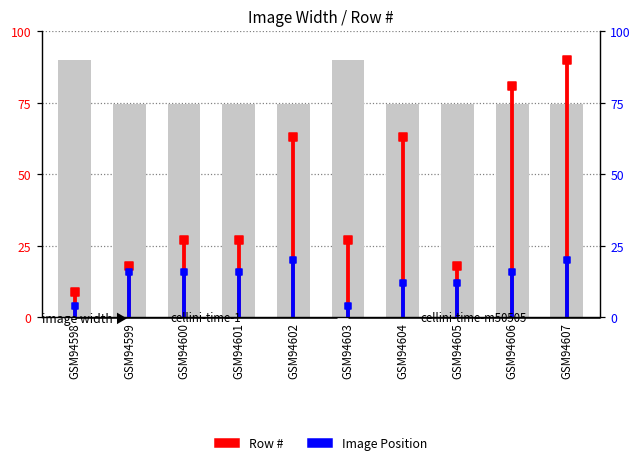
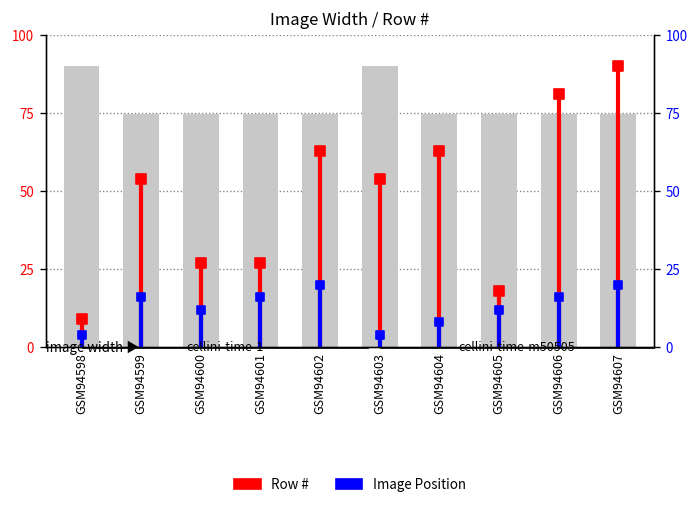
Row #, GSM94599: 18 -> 54
Image Position, GSM94600: 16 -> 12
Row #, GSM94603: 27 -> 54
Image Position, GSM94604: 12 -> 8
